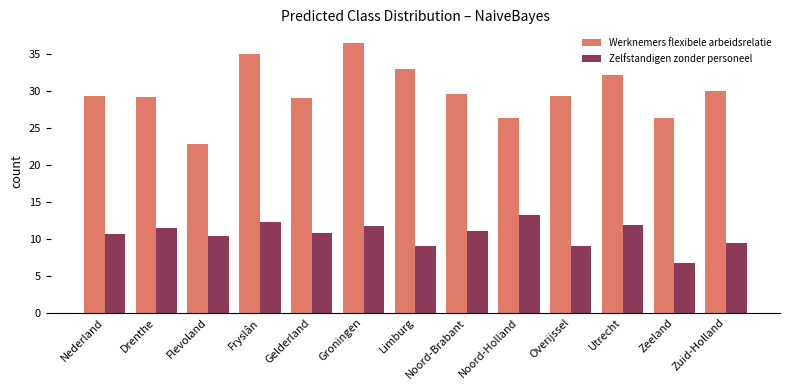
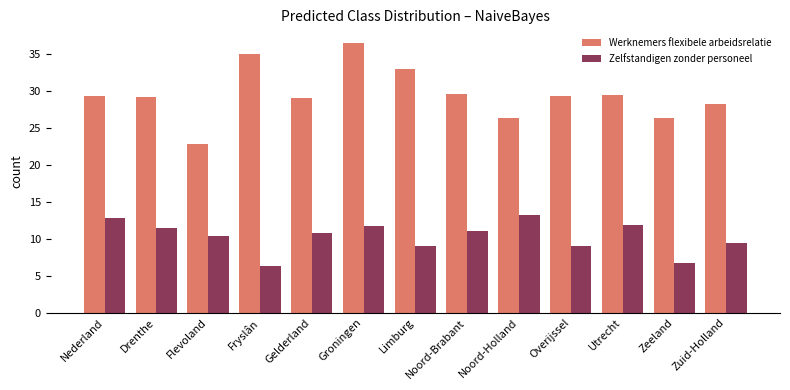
Zelfstandigen zonder personeel, Nederland: 11 -> 13
Zelfstandigen zonder personeel, Fryslân: 12 -> 6
Werknemers flexibele arbeidsrelatie, Utrecht: 32 -> 29
Werknemers flexibele arbeidsrelatie, Zuid-Holland: 30 -> 28
